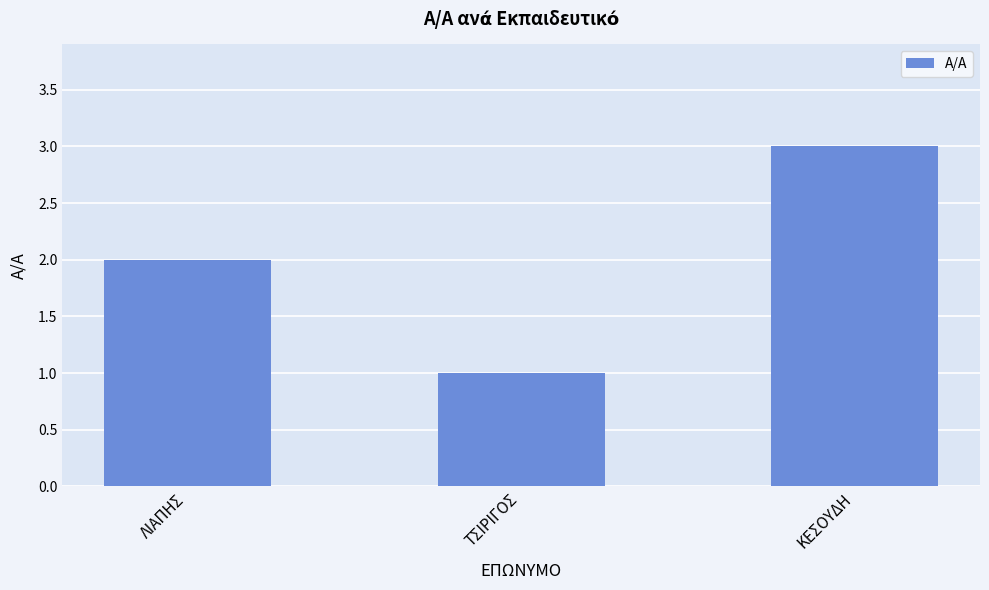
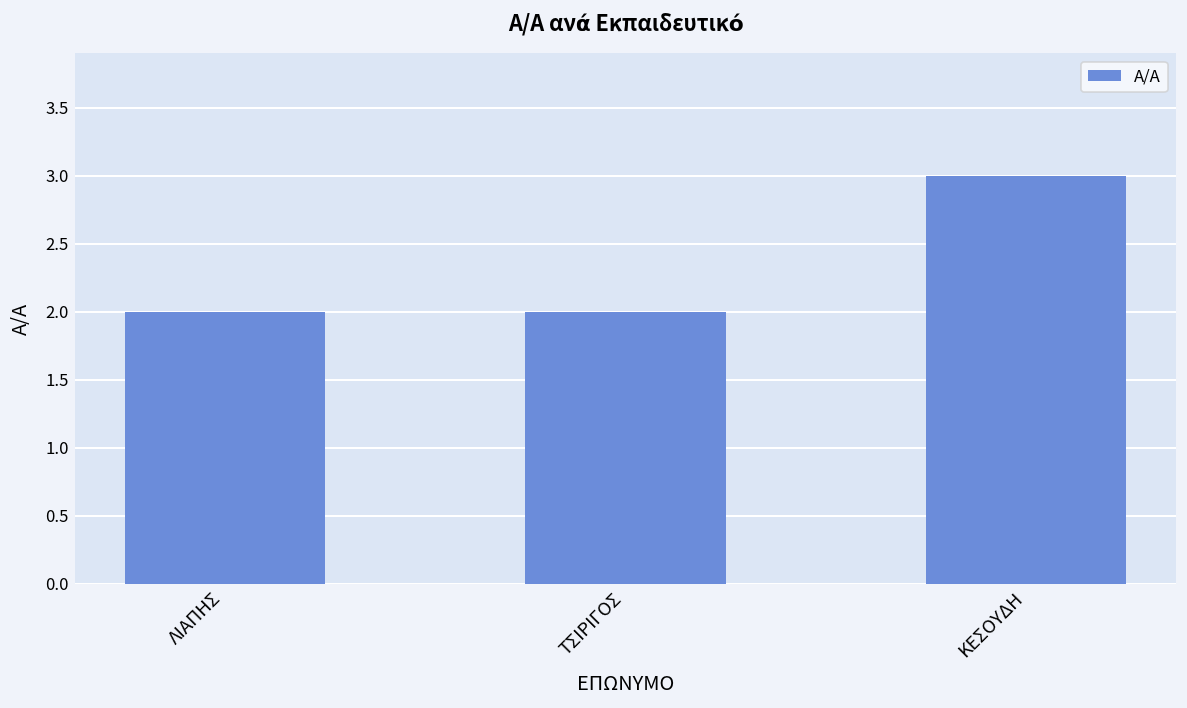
ΤΣΙΡΙΓΟΣ: 1 -> 2
